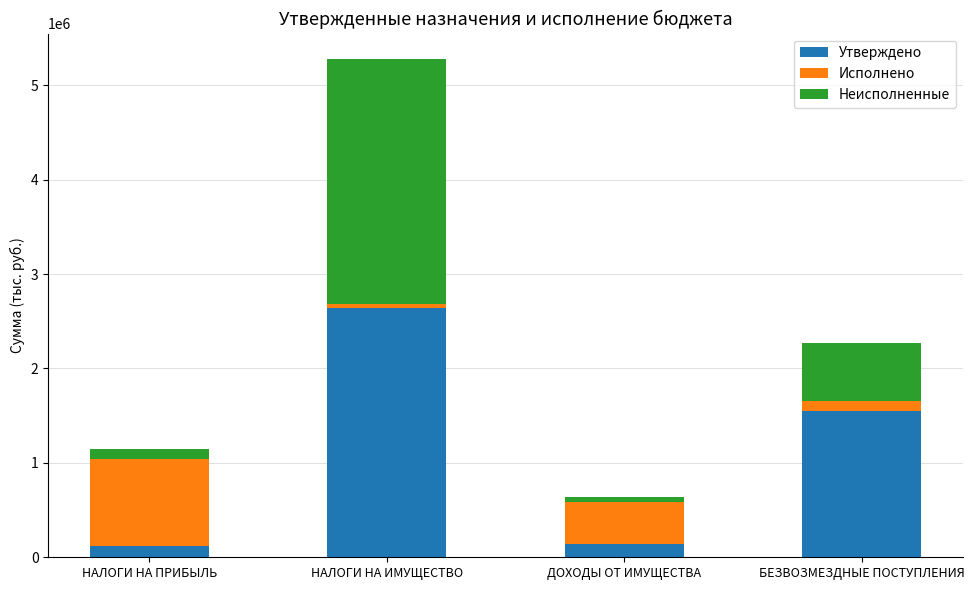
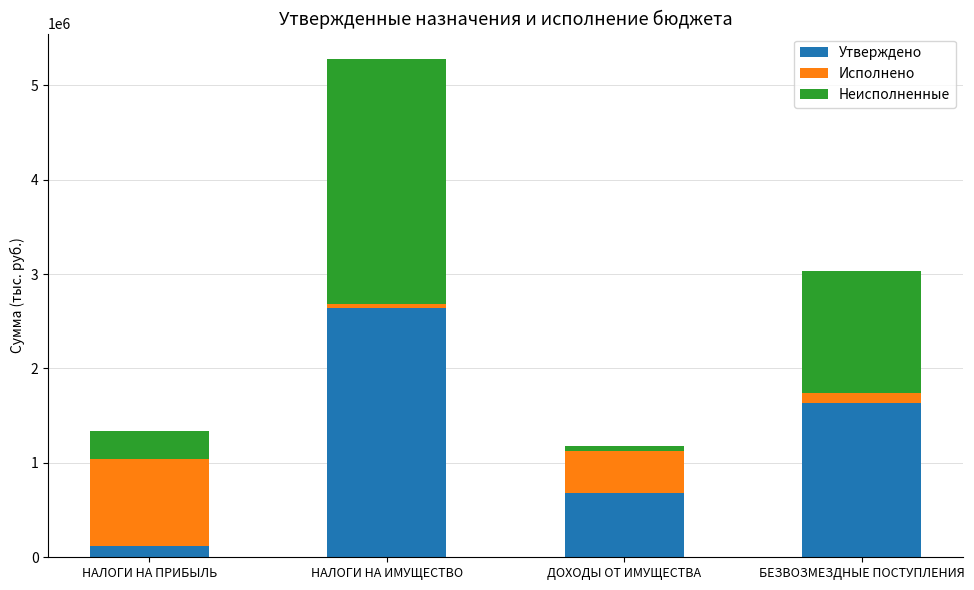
Неисполненные, НАЛОГИ НА ПРИБЫЛЬ: 100000 -> 300000
Утверждено, ДОХОДЫ ОТ ИМУЩЕСТВА: 100000 -> 700000
Утверждено, БЕЗВОЗМЕЗДНЫЕ ПОСТУПЛЕНИЯ: 1550000 -> 1640000
Неисполненные, БЕЗВОЗМЕЗДНЫЕ ПОСТУПЛЕНИЯ: 600000 -> 1300000
